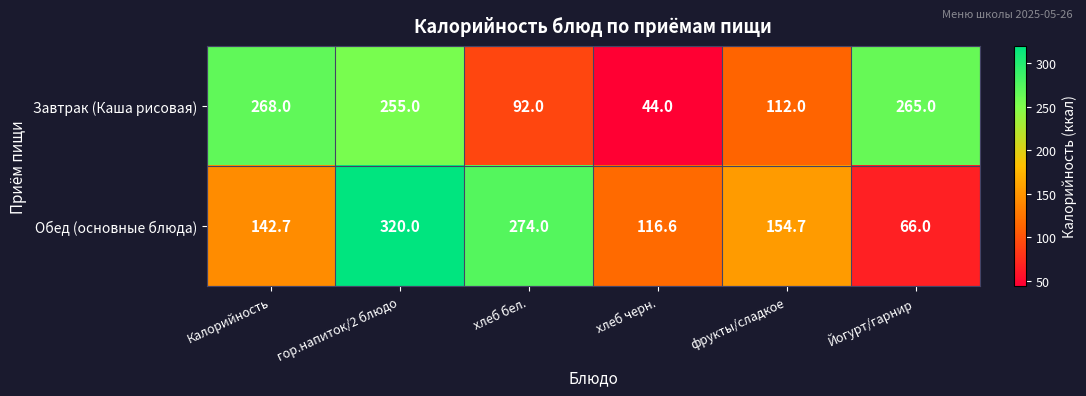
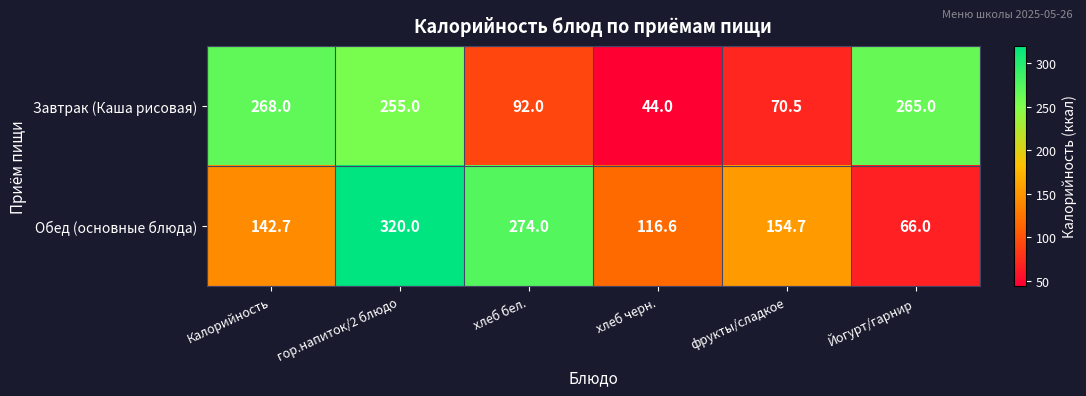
Завтрак (Каша рисовая), фрукты/сладкое: 112.0 -> 70.5
